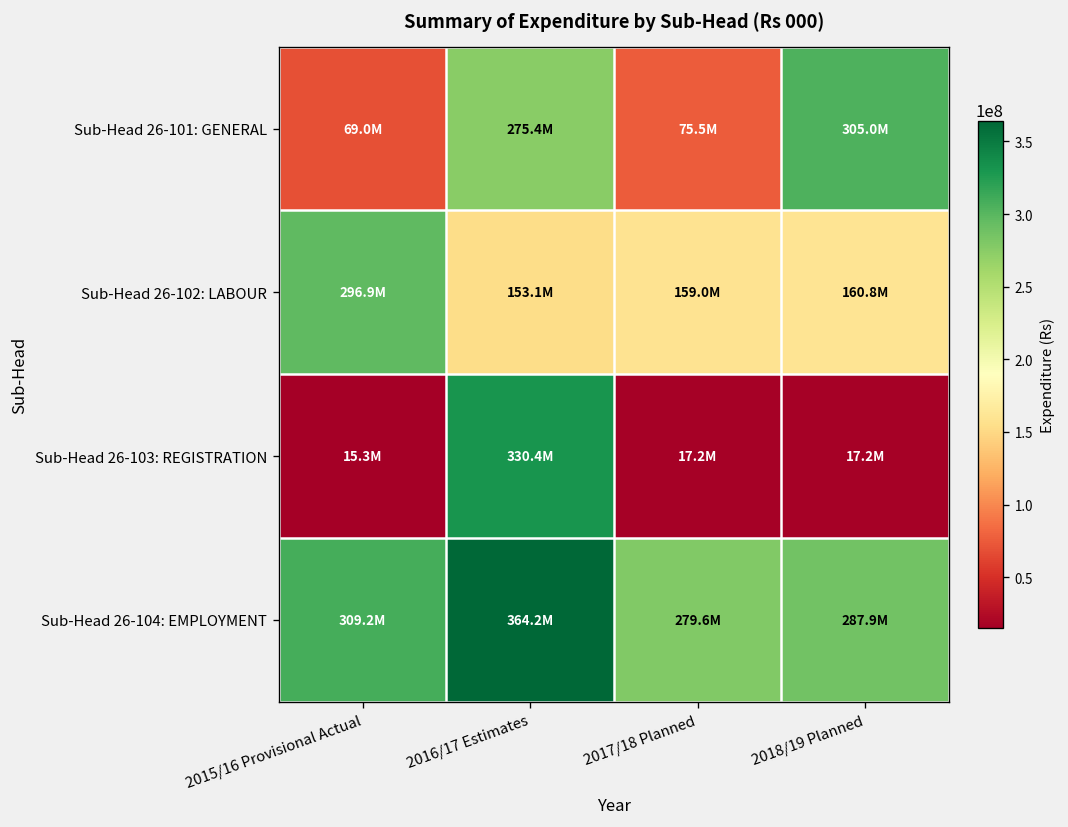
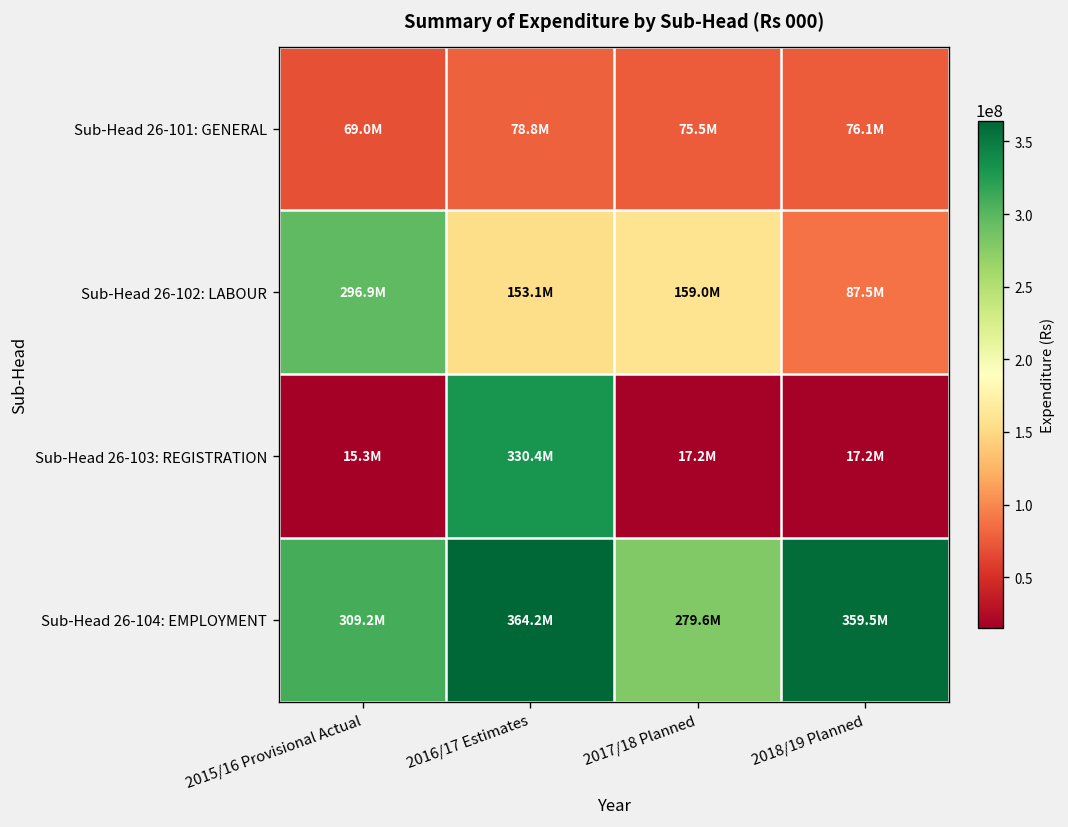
Sub-Head 26-101: GENERAL, 2016/17 Estimates: 275.4M -> 78.8M
Sub-Head 26-101: GENERAL, 2018/19 Planned: 305.0M -> 76.1M
Sub-Head 26-102: LABOUR, 2018/19 Planned: 160.8M -> 87.5M
Sub-Head 26-104: EMPLOYMENT, 2018/19 Planned: 287.9M -> 359.5M
